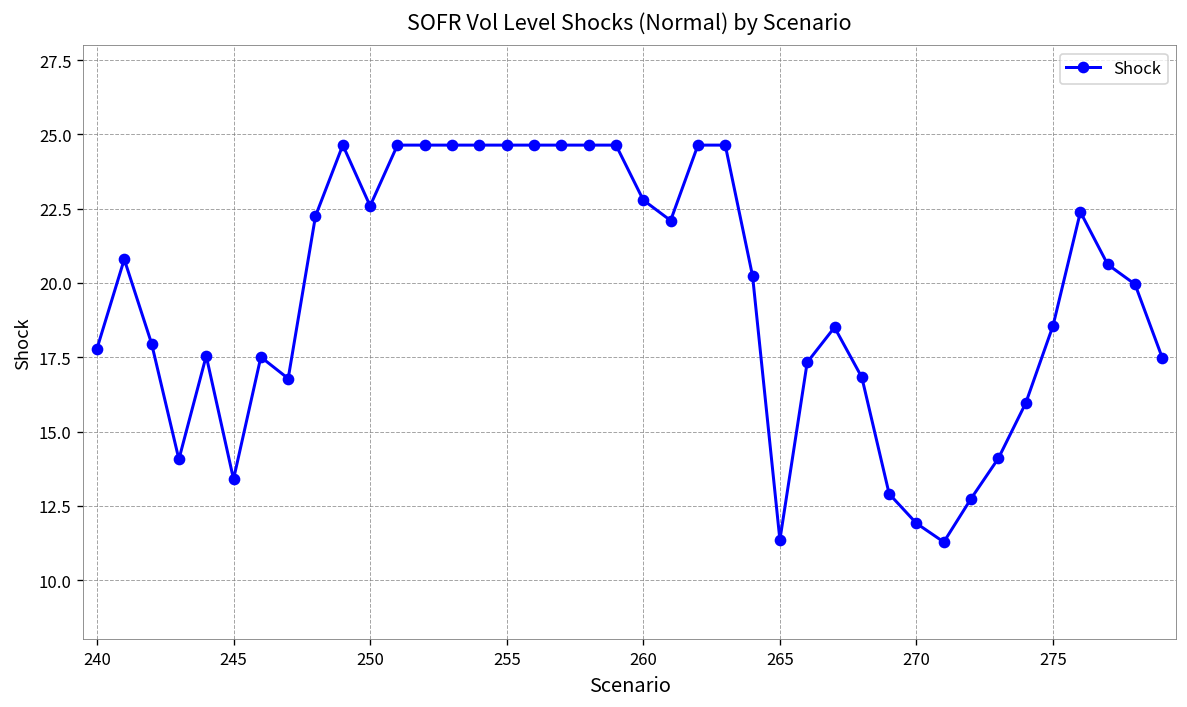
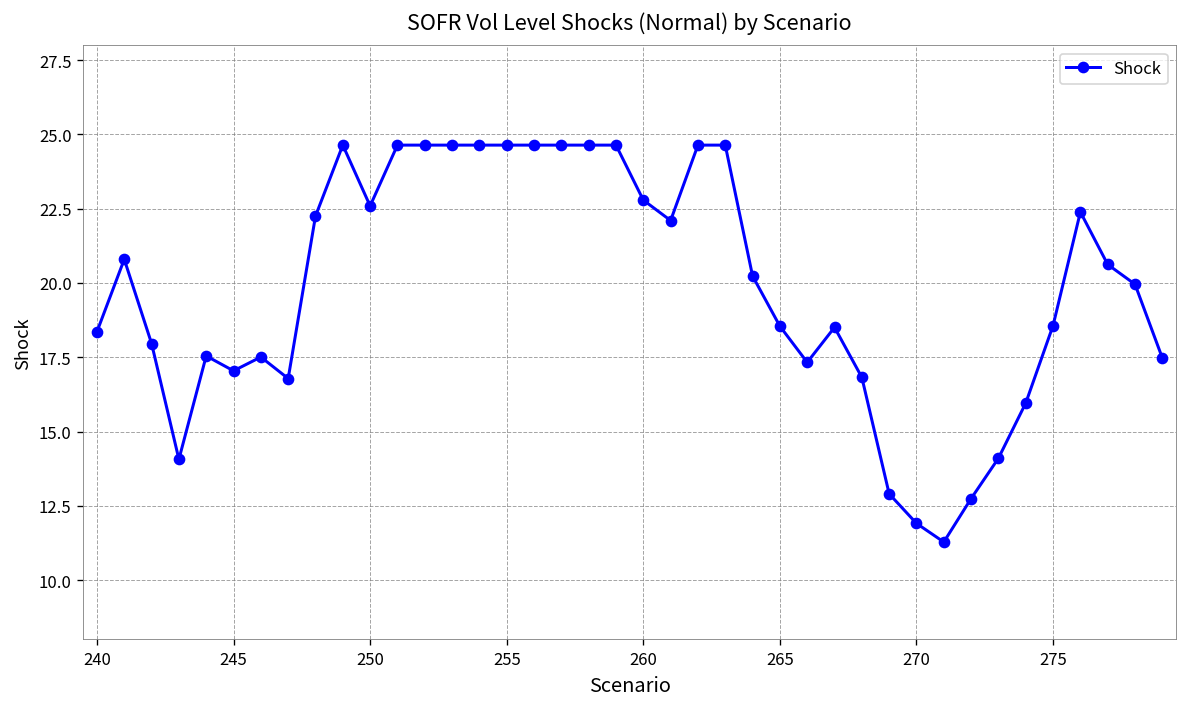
240: 17.8 -> 18.4
245: 13.4 -> 17.0
265: 11.4 -> 18.5
